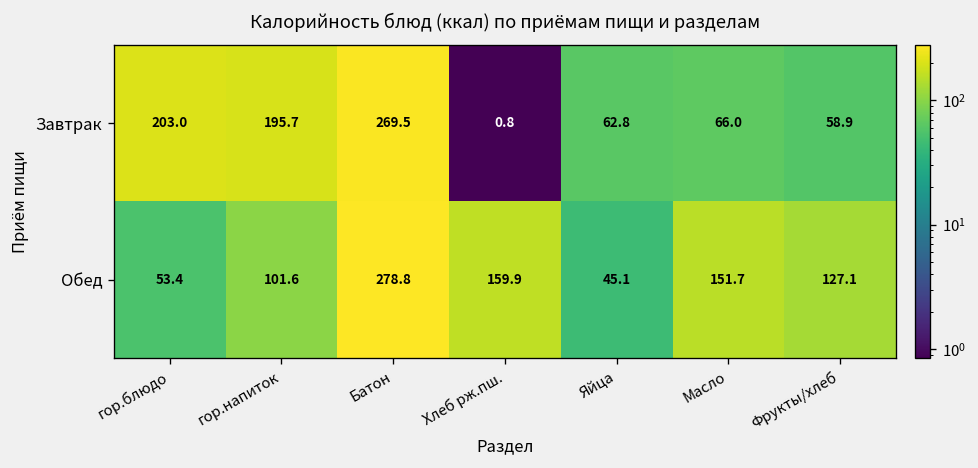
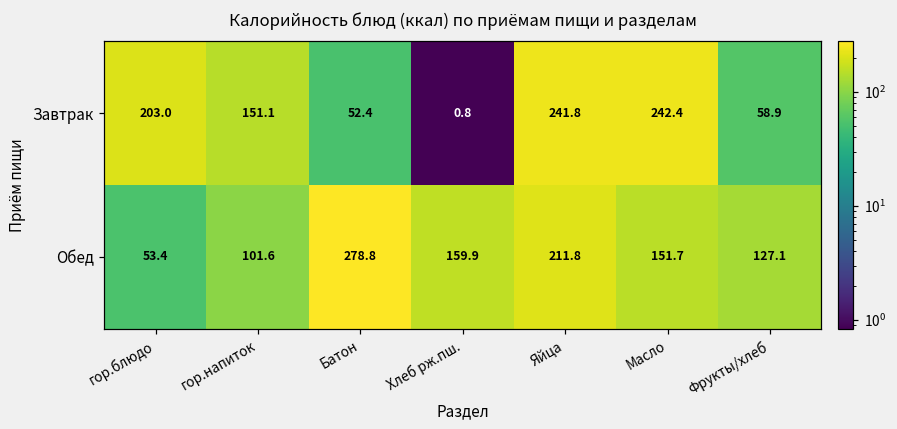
Завтрак, гор.напиток: 195.7 -> 151.1
Завтрак, Батон: 269.5 -> 52.4
Завтрак, Яйца: 62.8 -> 241.8
Завтрак, Масло: 66.0 -> 242.4
Обед, Яйца: 45.1 -> 211.8
